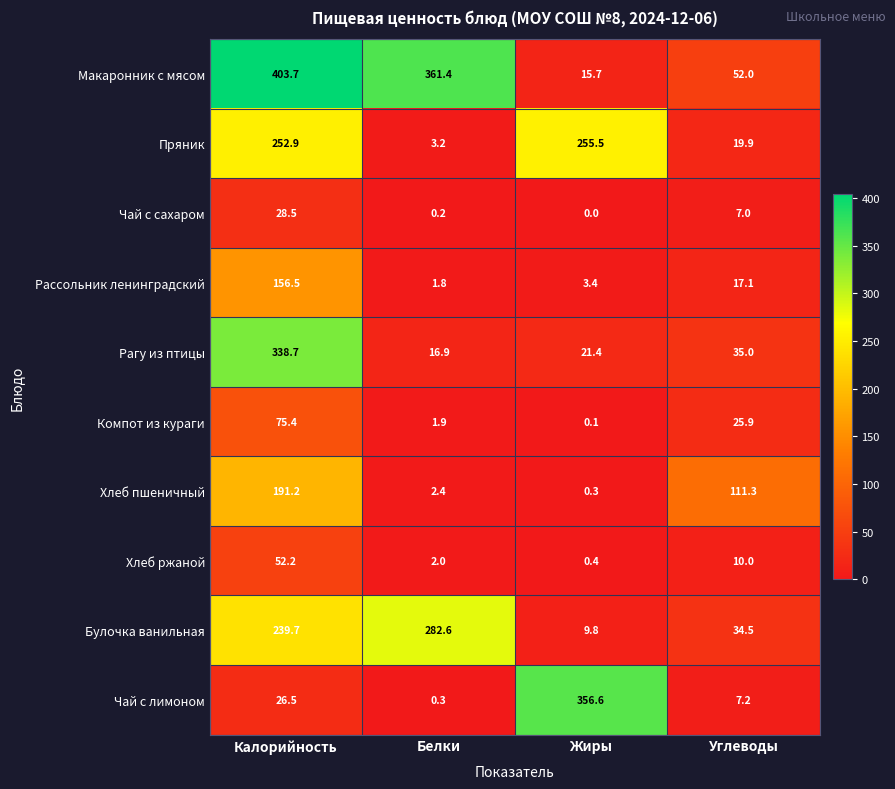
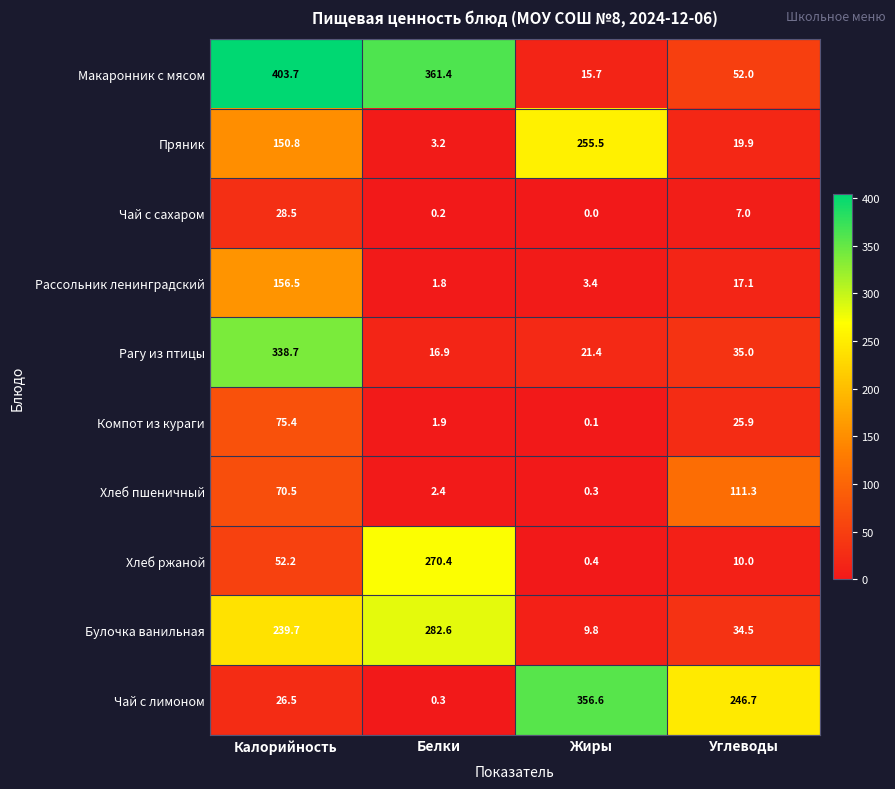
Пряник, Калорийность: 252.9 -> 150.8
Хлеб пшеничный, Калорийность: 191.2 -> 70.5
Хлеб ржаной, Белки: 2.0 -> 270.4
Чай с лимоном, Углеводы: 7.2 -> 246.7
